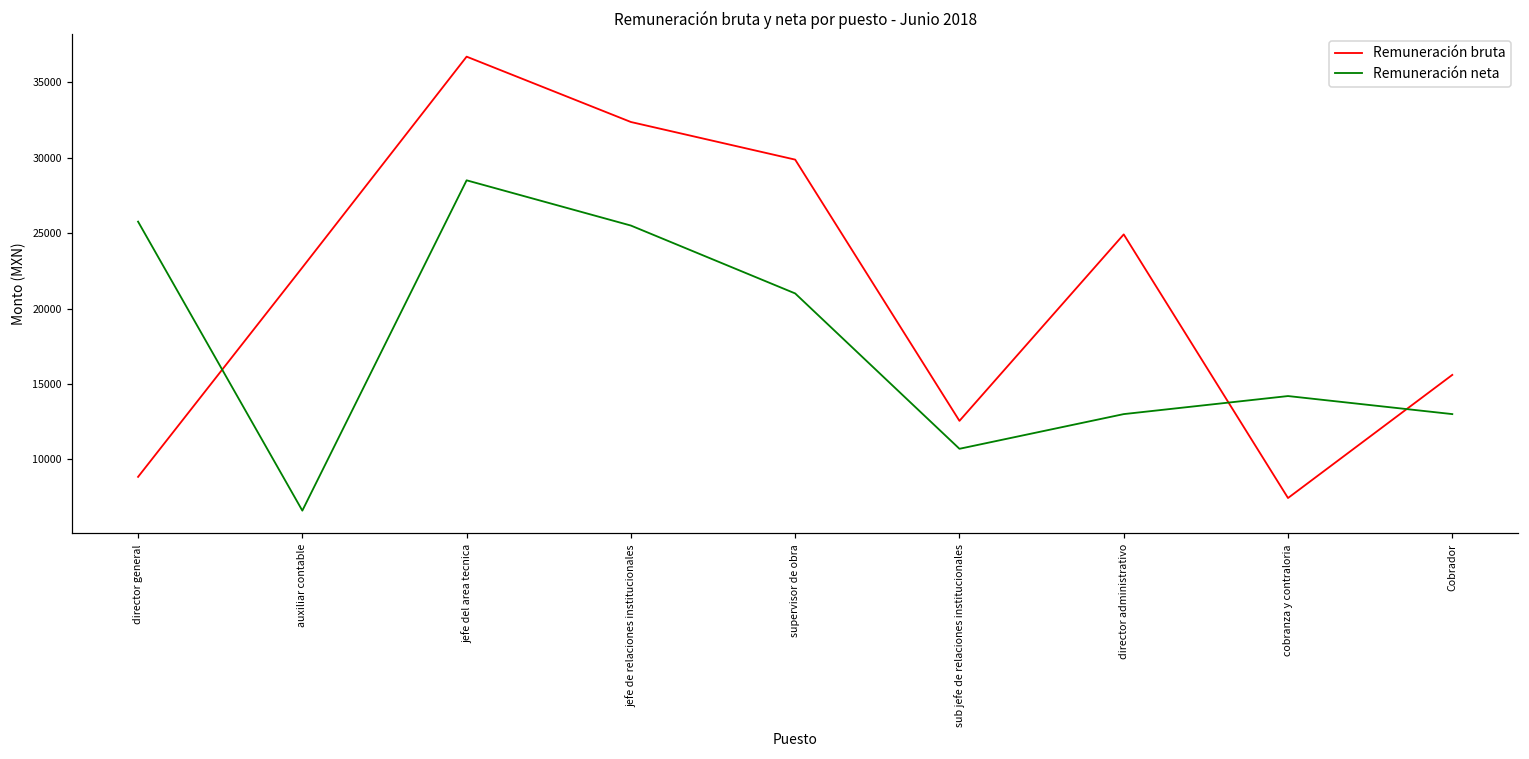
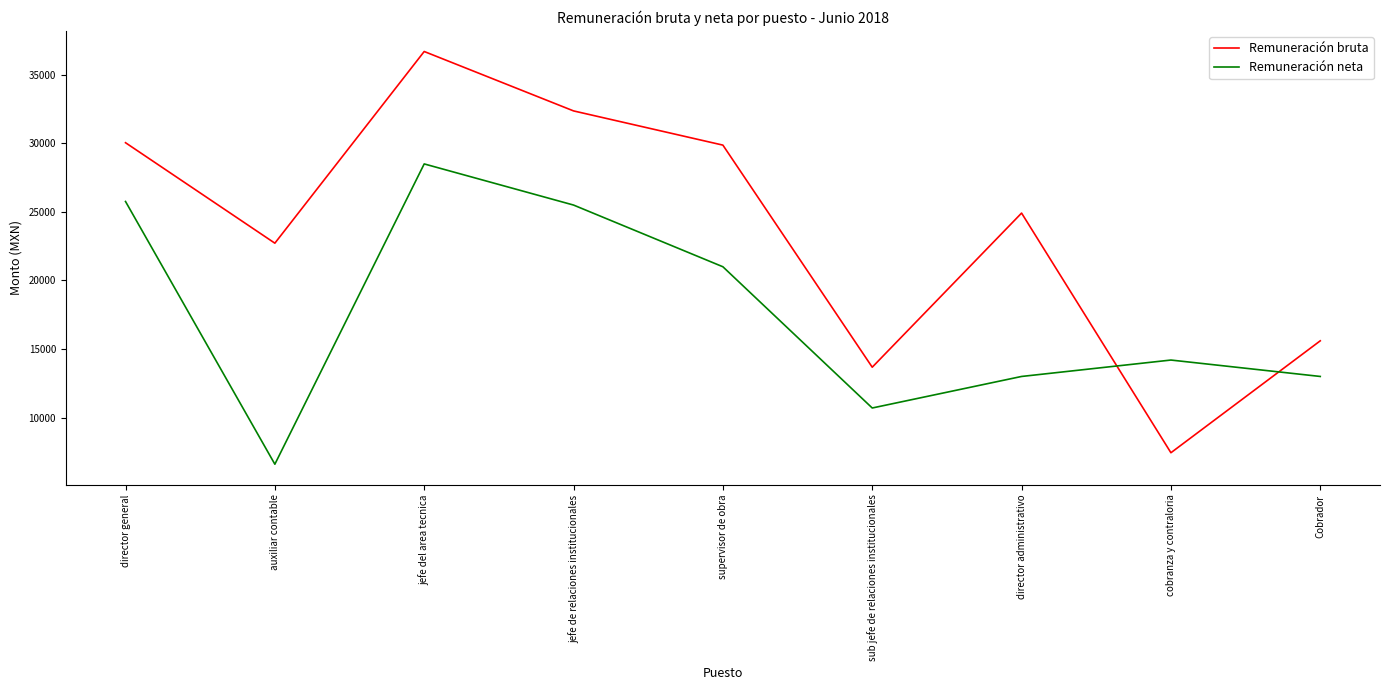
Remuneración bruta, director general: 8800 -> 30000
Remuneración bruta, sub jefe de relaciones institucionales: 12600 -> 13700
